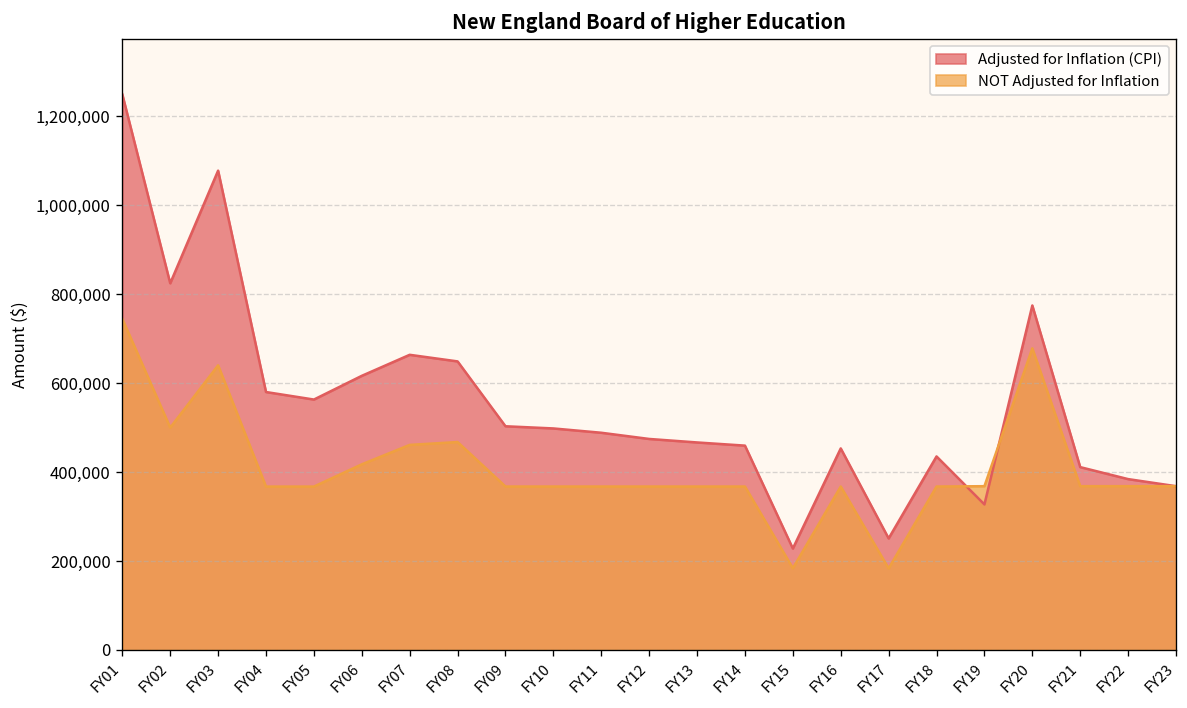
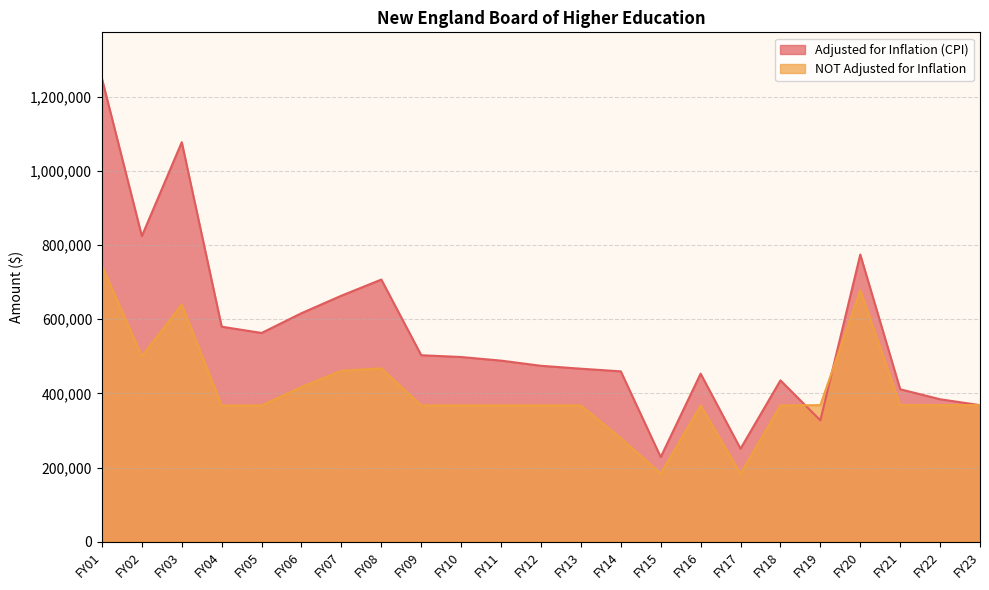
Adjusted for Inflation (CPI), FY08: 650,000 -> 710,000
NOT Adjusted for Inflation, FY14: 370,000 -> 280,000
